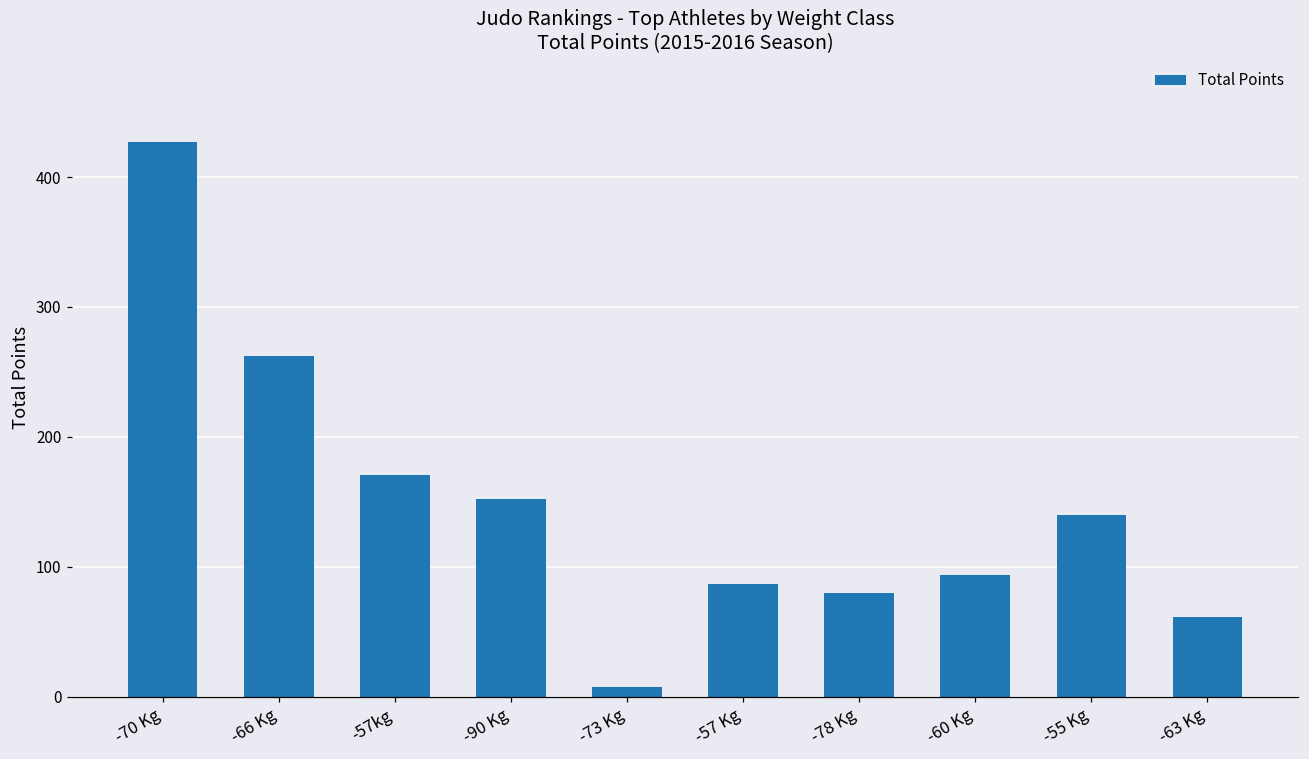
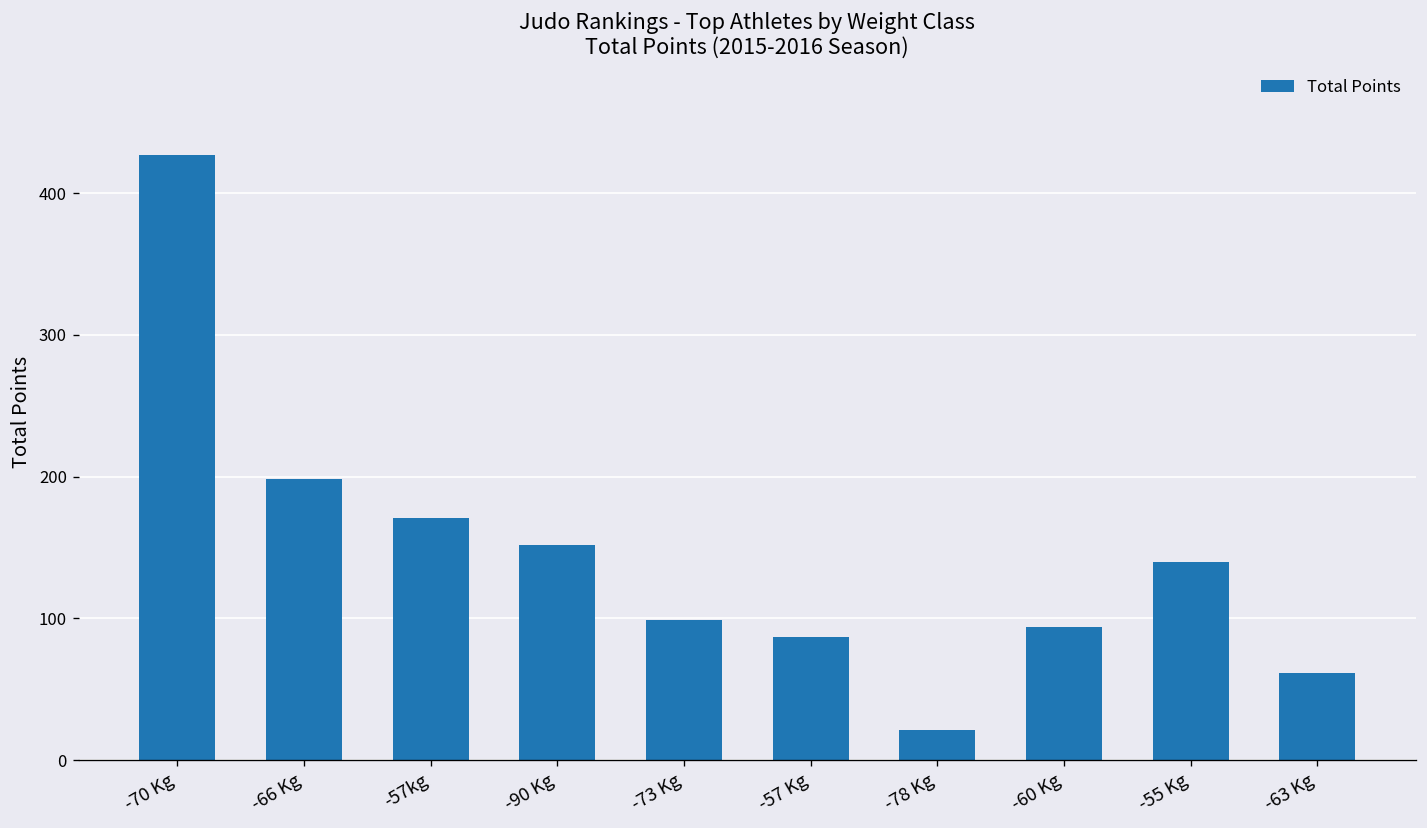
-66 Kg: 262 -> 198
-73 Kg: 7 -> 99
-78 Kg: 80 -> 21
